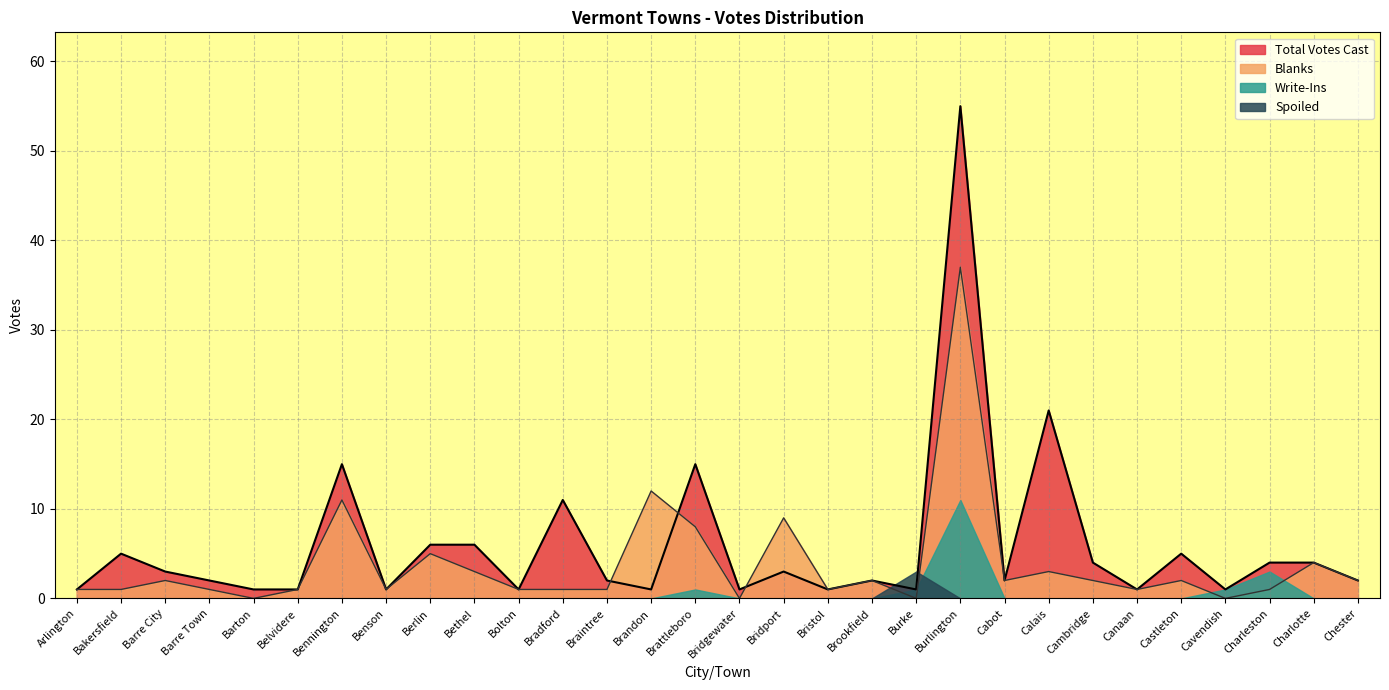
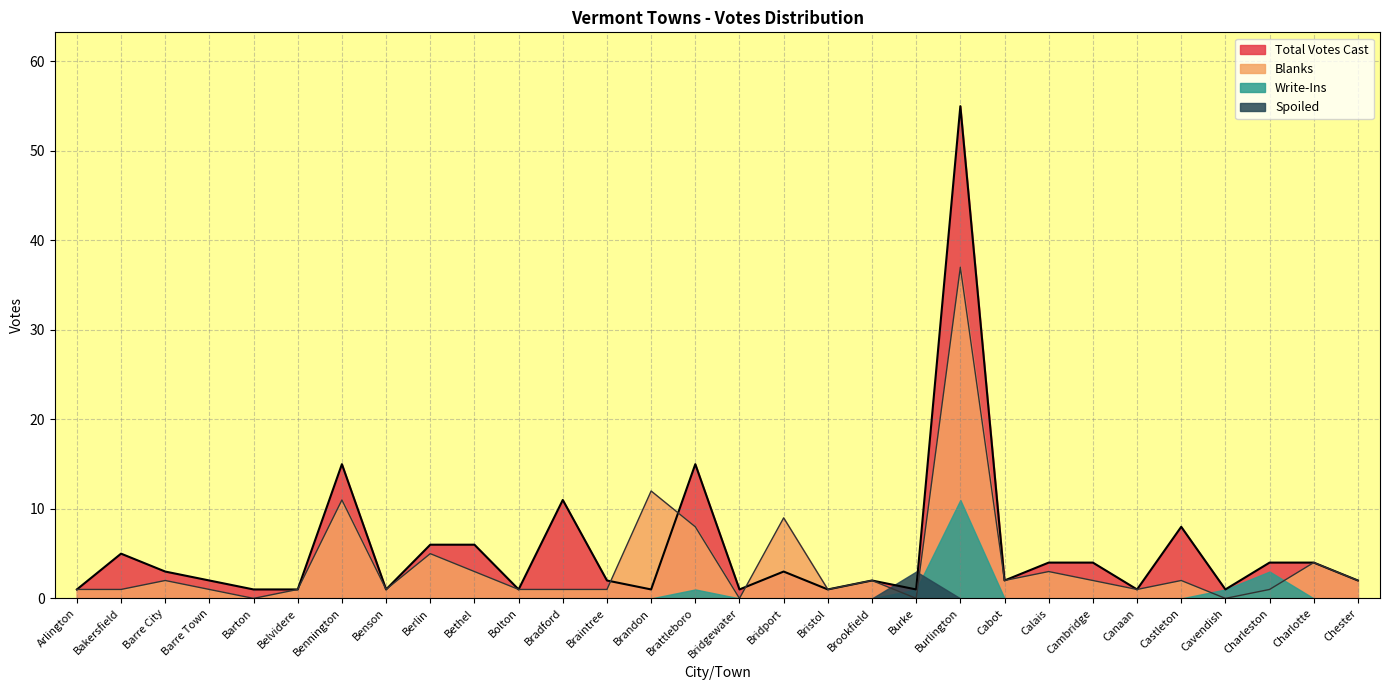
Total Votes Cast, Calais: 21 -> 4
Total Votes Cast, Castleton: 5 -> 8
